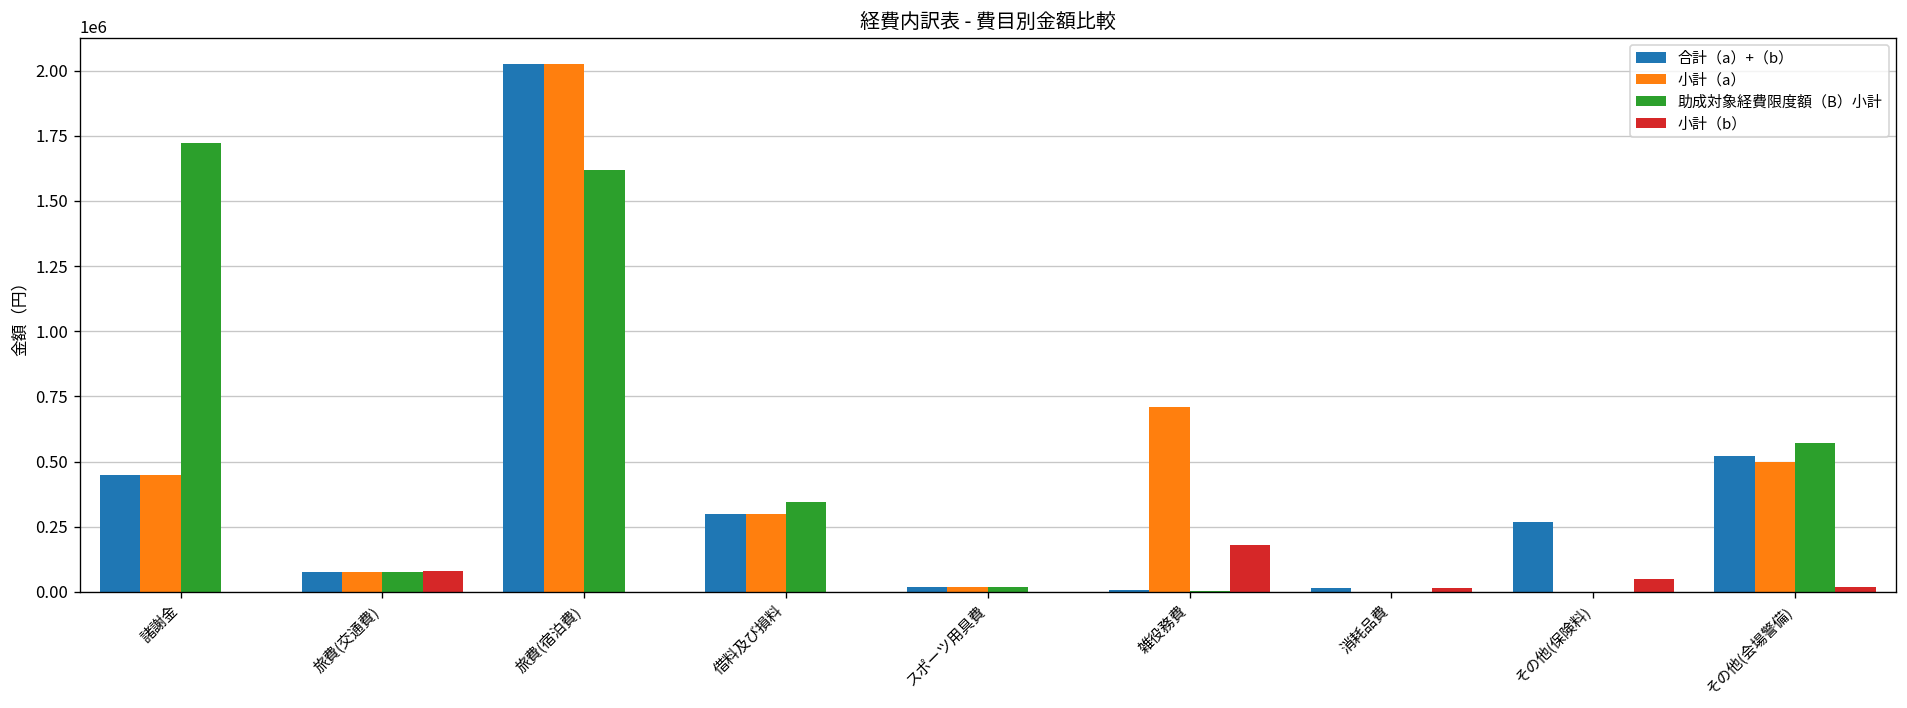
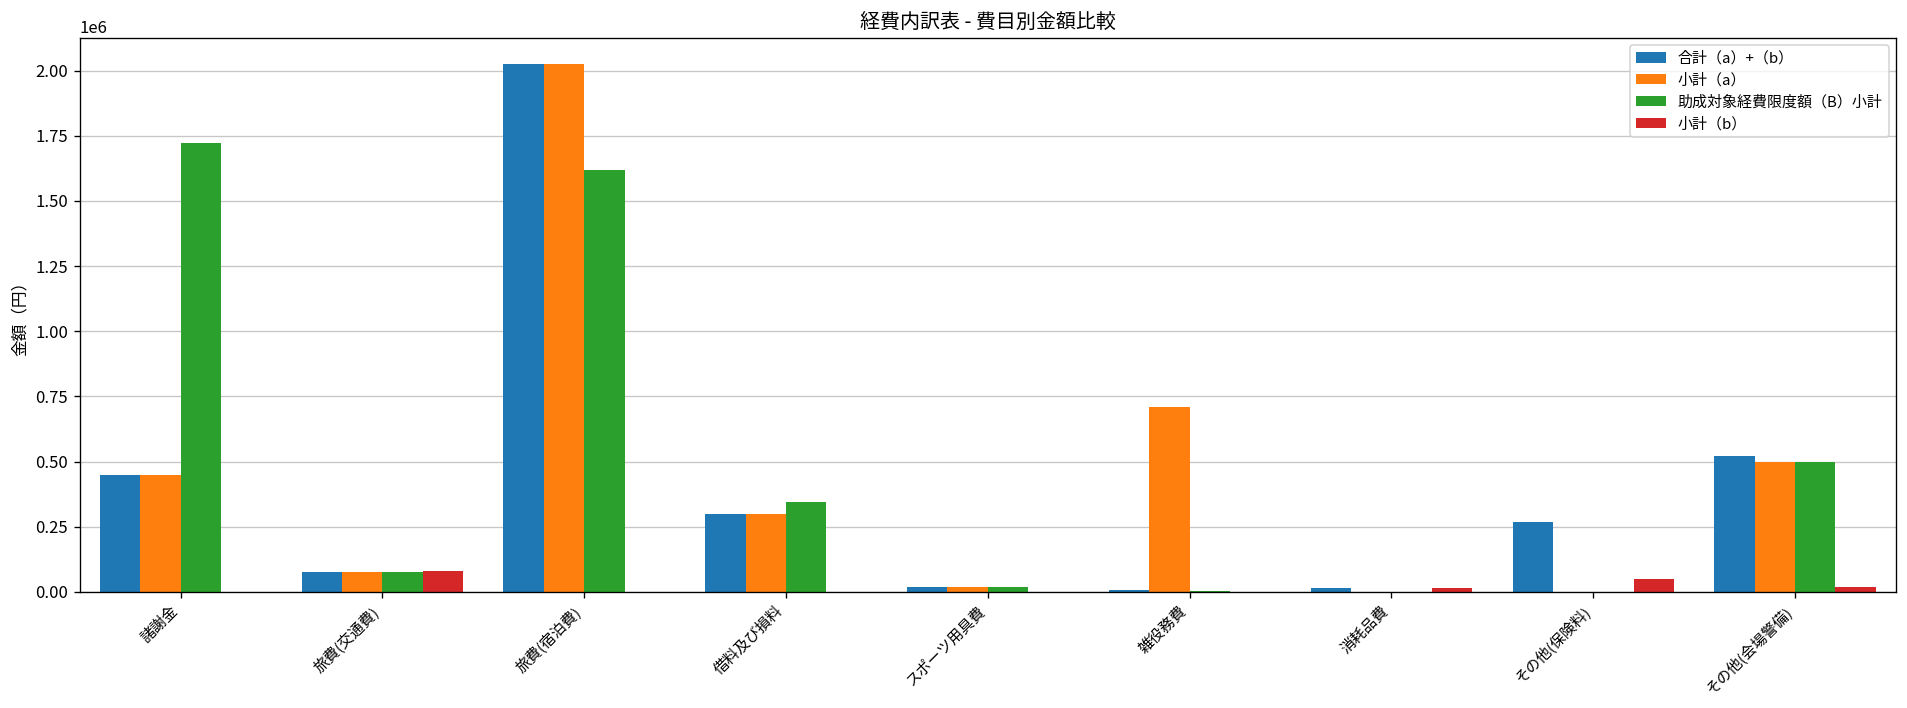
小計（b）, 雑役務費: 180000 -> 0
助成対象経費限度額（B）小計, その他(会場警備): 570000 -> 500000
